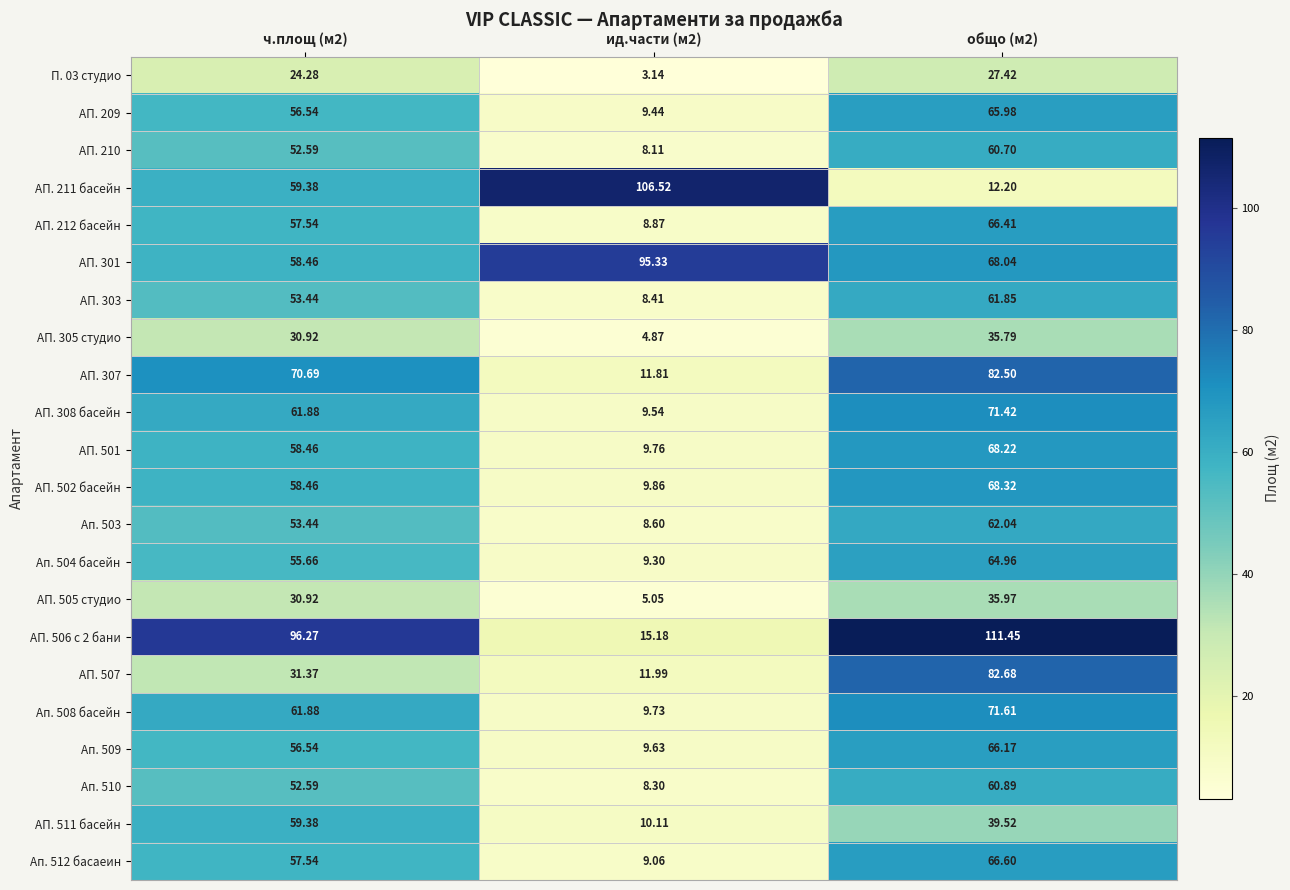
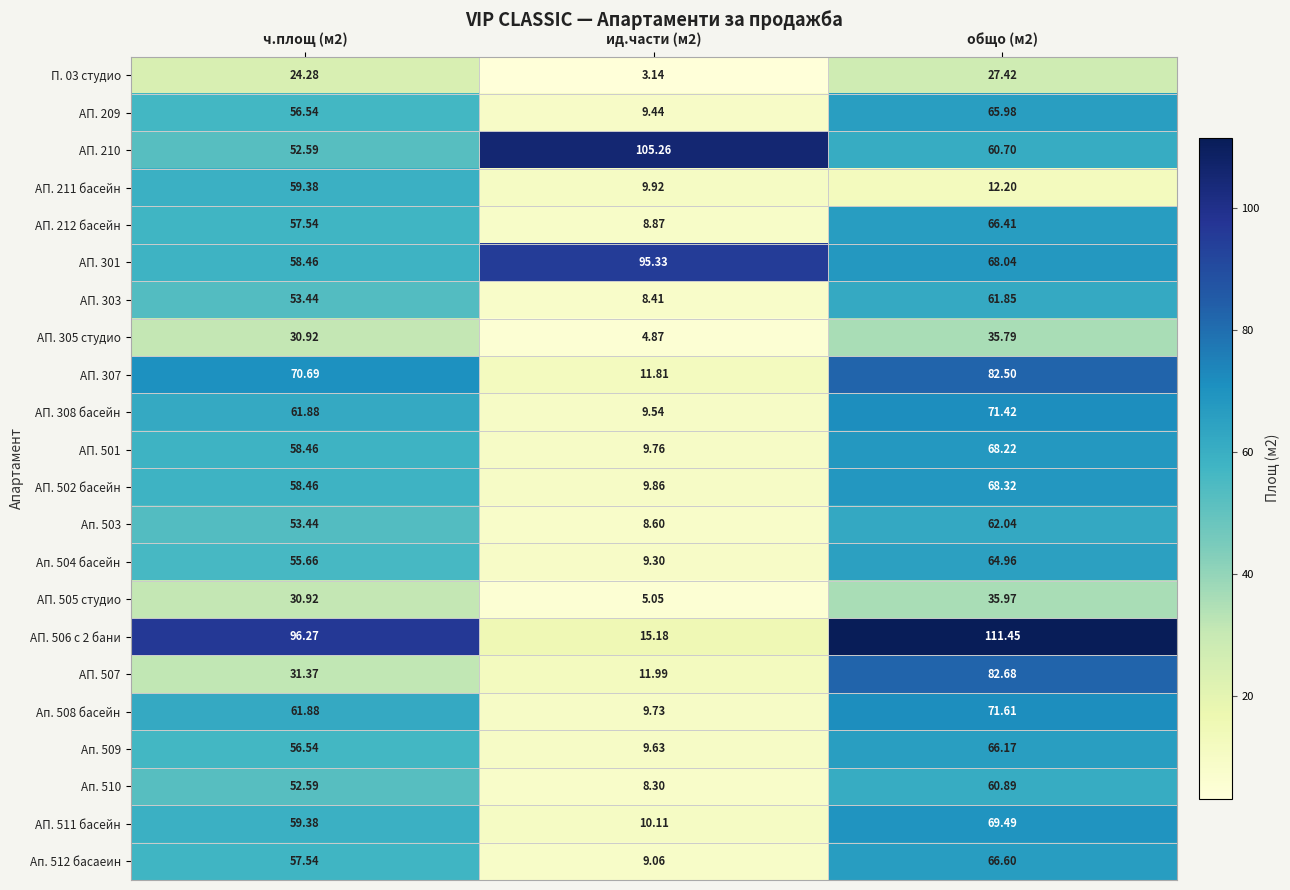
АП. 210, ид.части (м2): 8.11 -> 105.26
АП. 211 басейн, ид.части (м2): 106.52 -> 9.92
АП. 511 басейн, общо (м2): 39.52 -> 69.49
